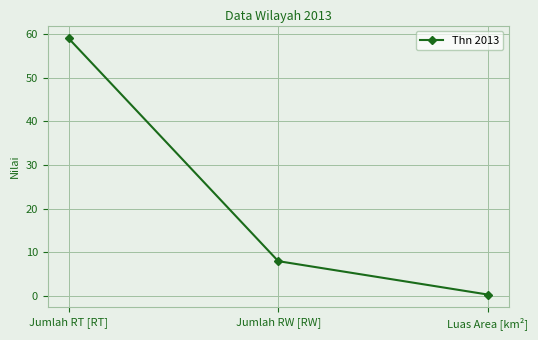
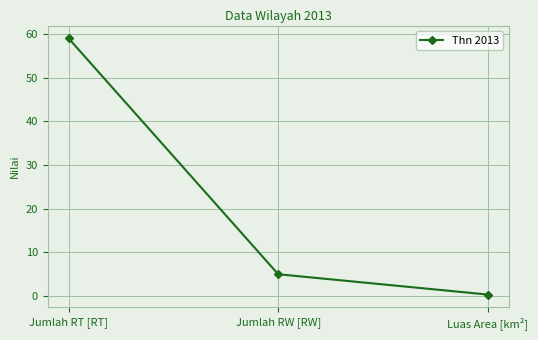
Jumlah RW [RW]: 8 -> 5
